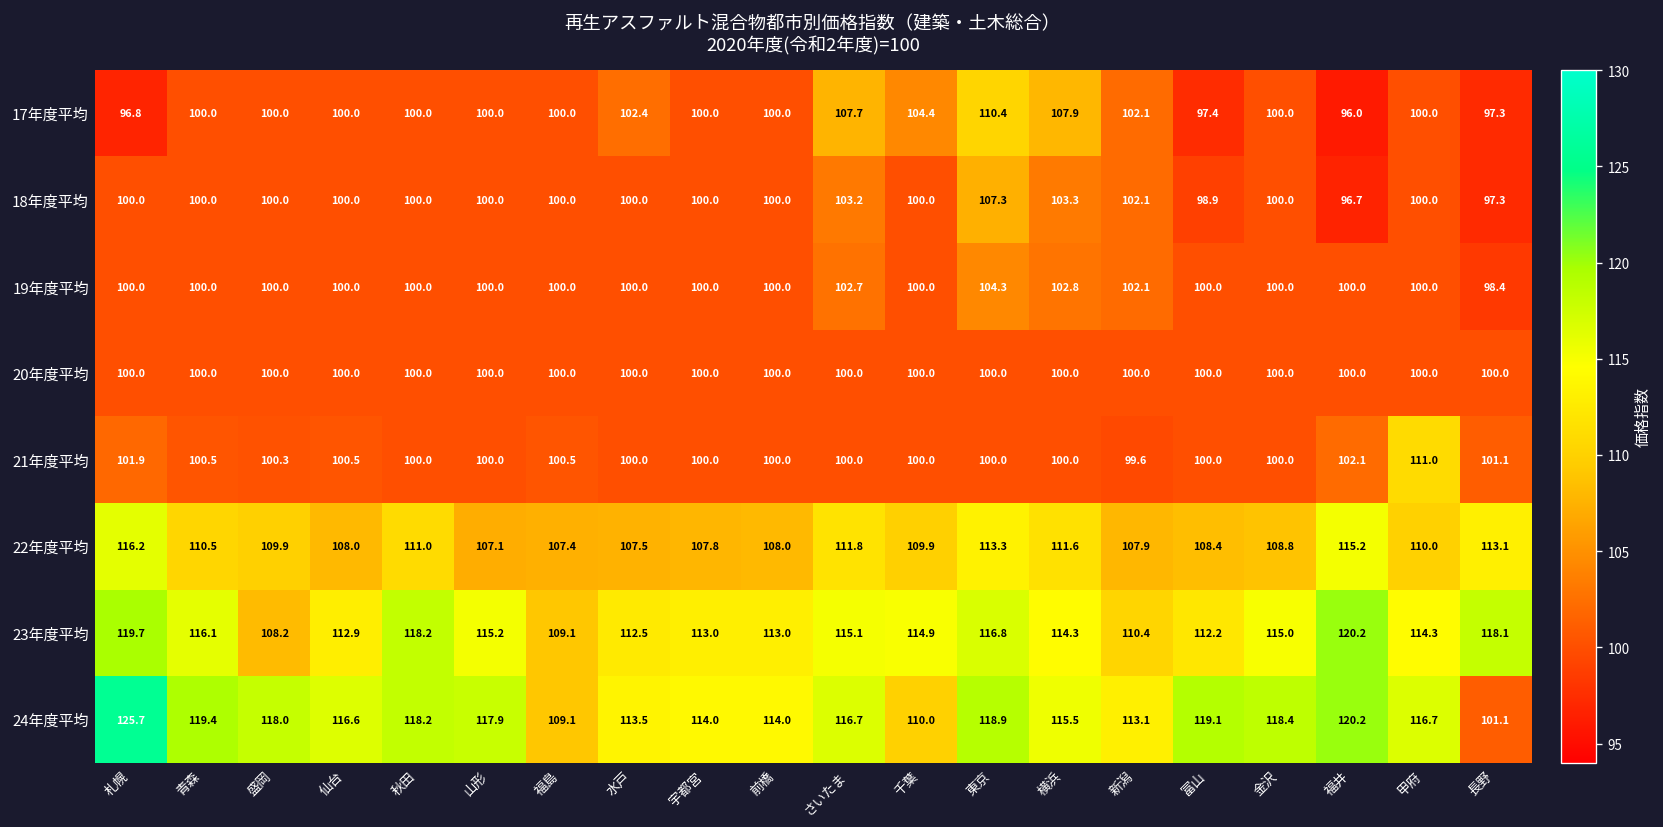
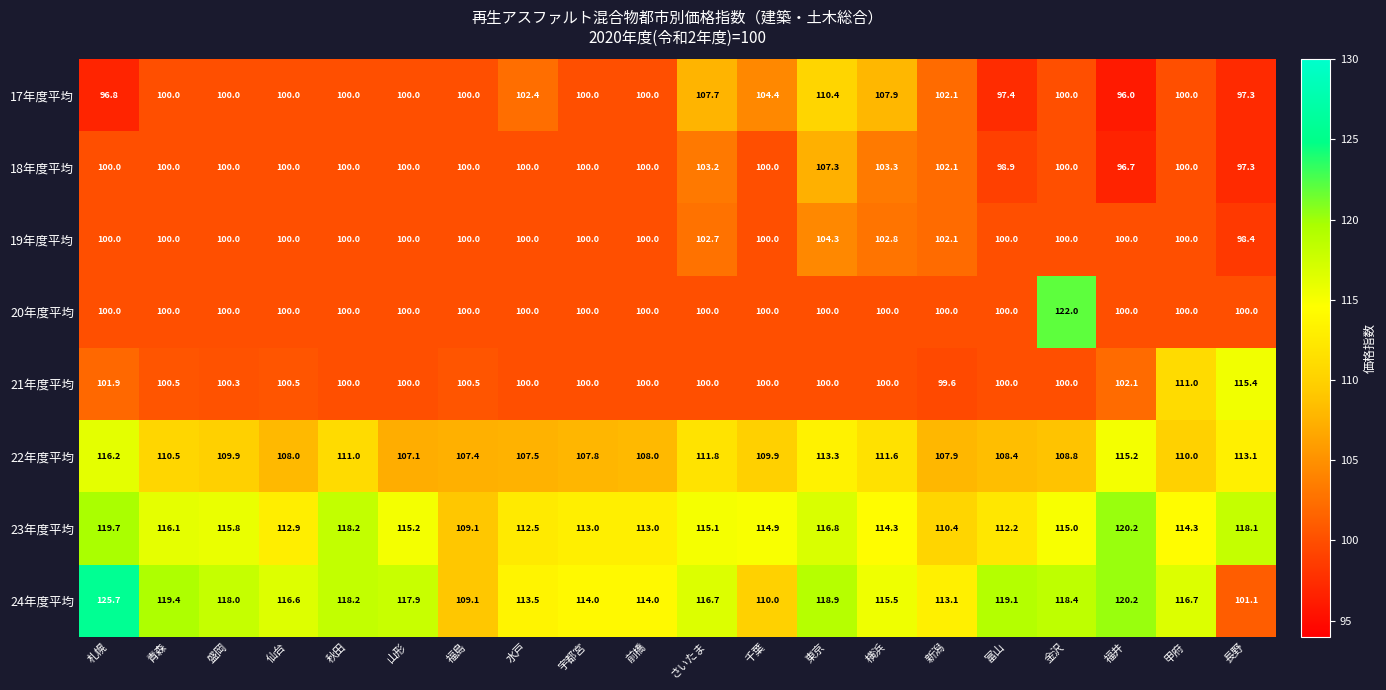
20年度平均, 金沢: 100.0 -> 122.0
21年度平均, 長野: 101.1 -> 115.4
23年度平均, 盛岡: 108.2 -> 115.8
